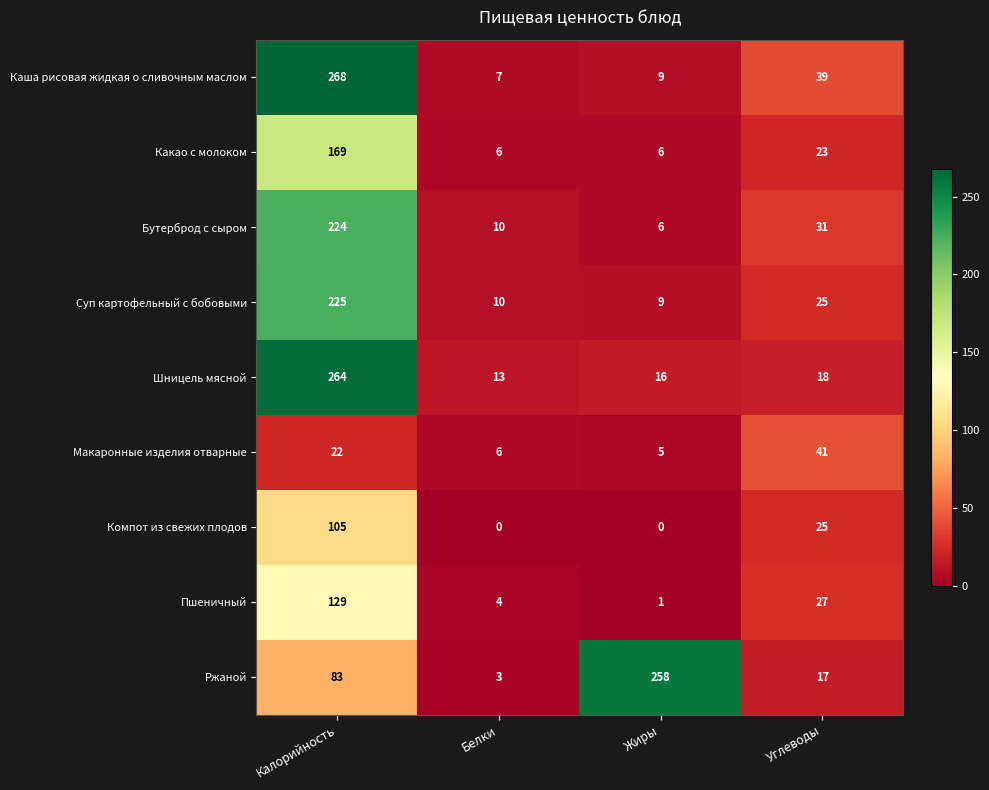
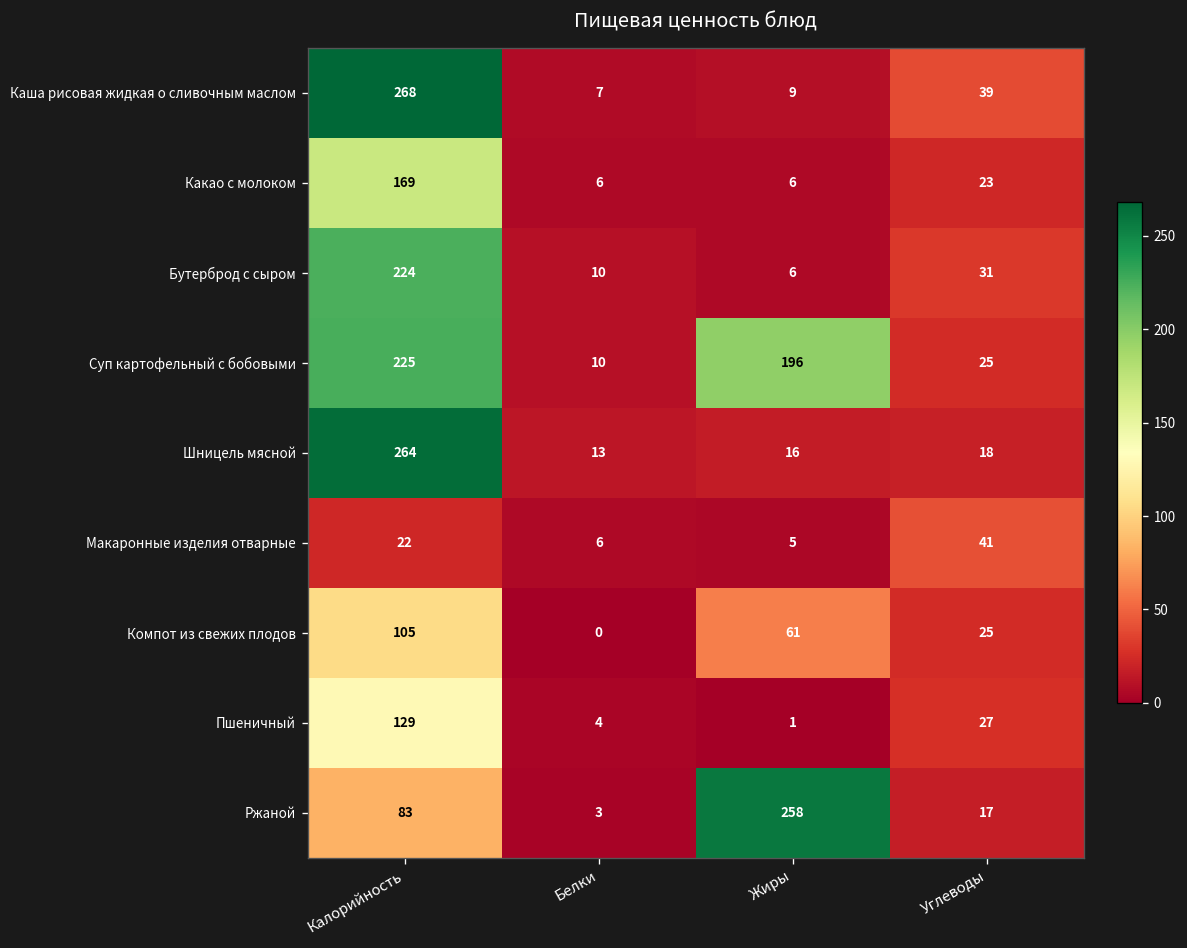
Суп картофельный с бобовыми, Жиры: 9 -> 196
Компот из свежих плодов, Жиры: 0 -> 61
